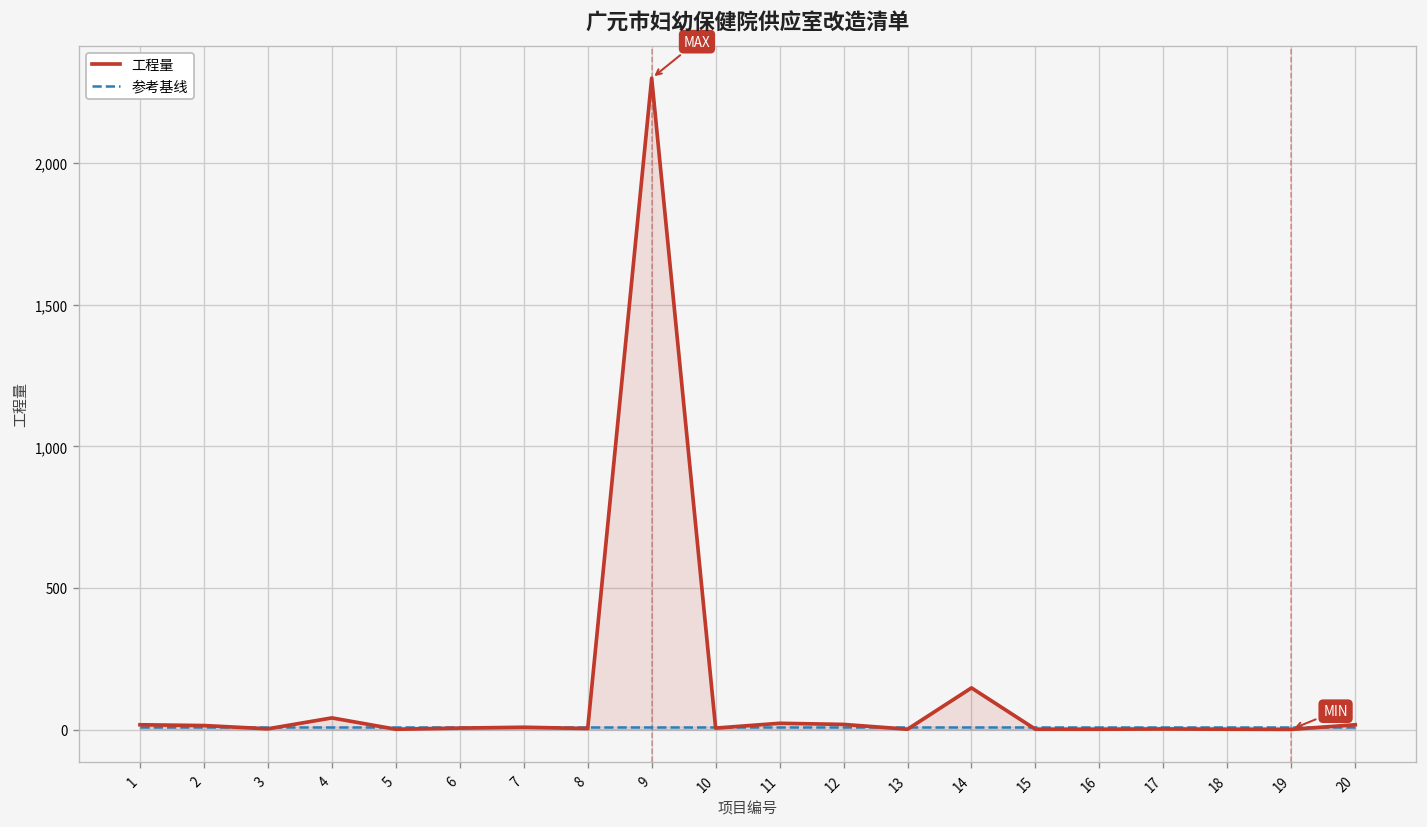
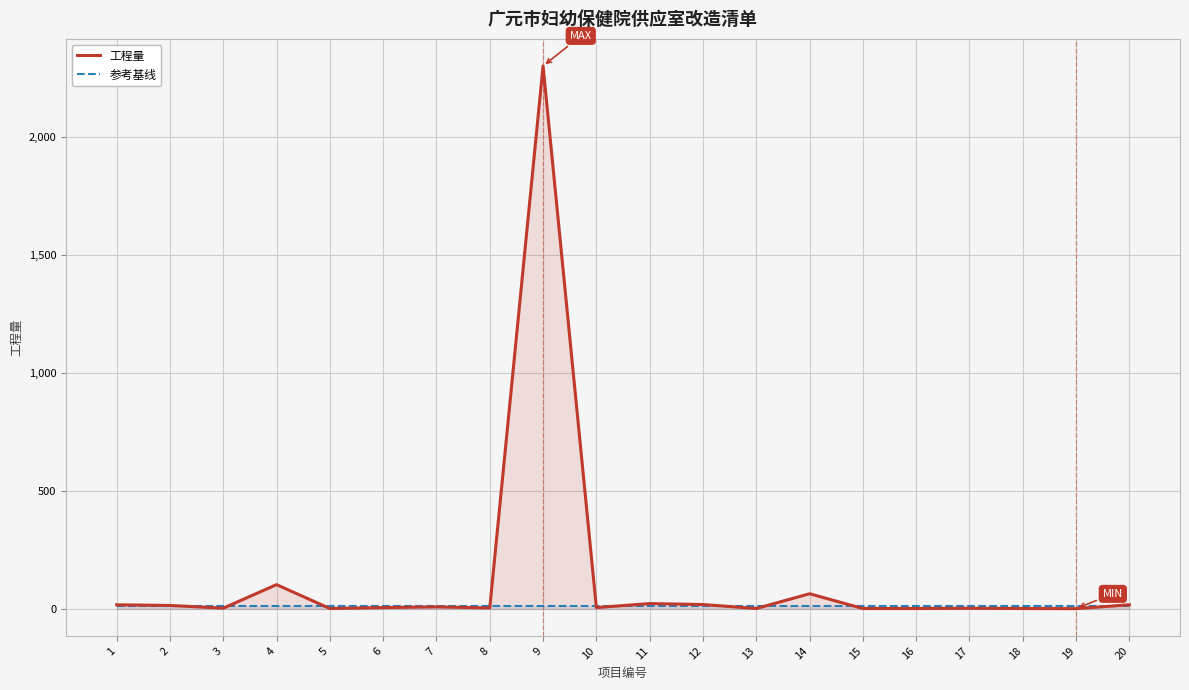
工程量, 4: 40 -> 100
工程量, 14: 150 -> 60
